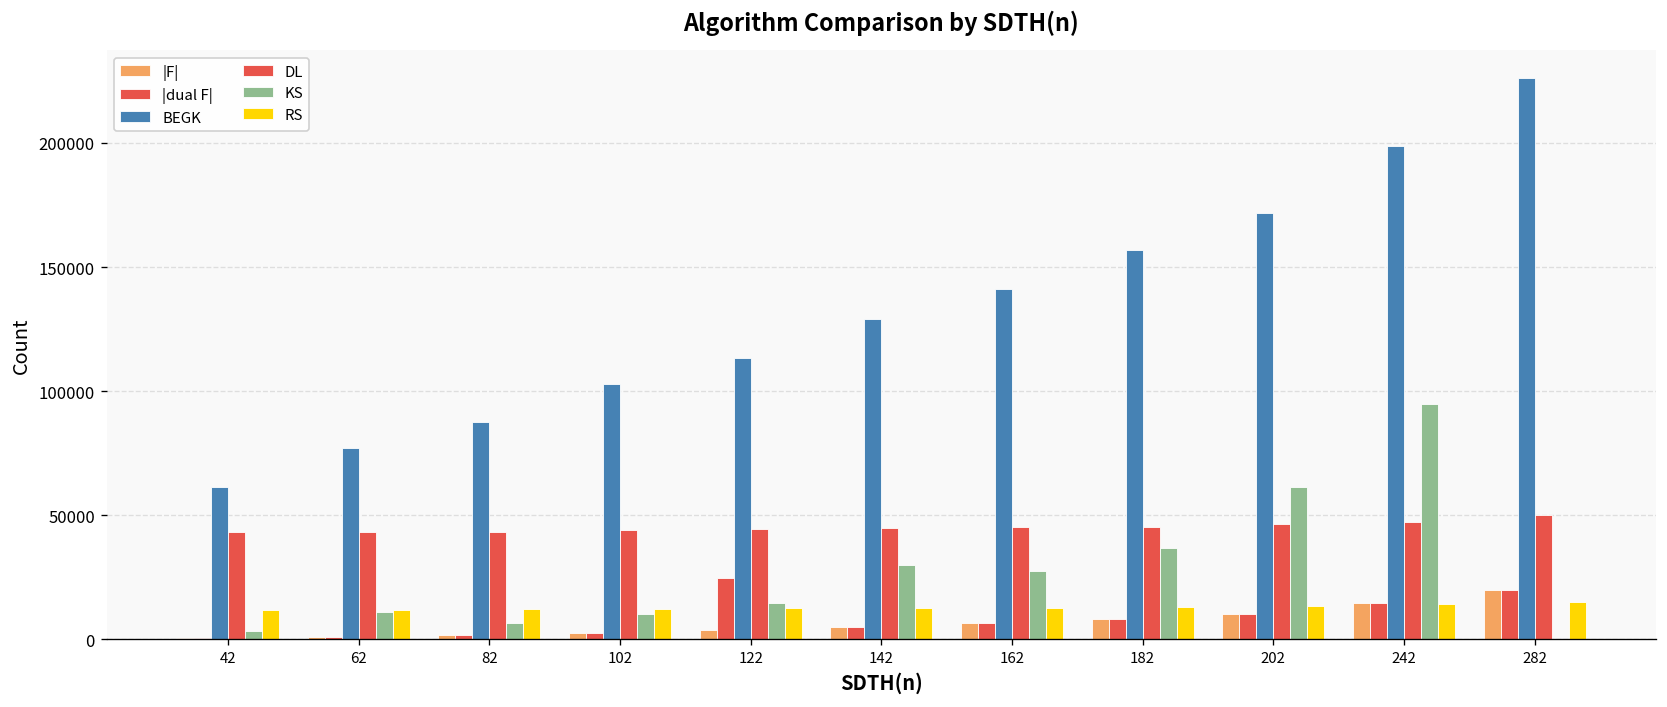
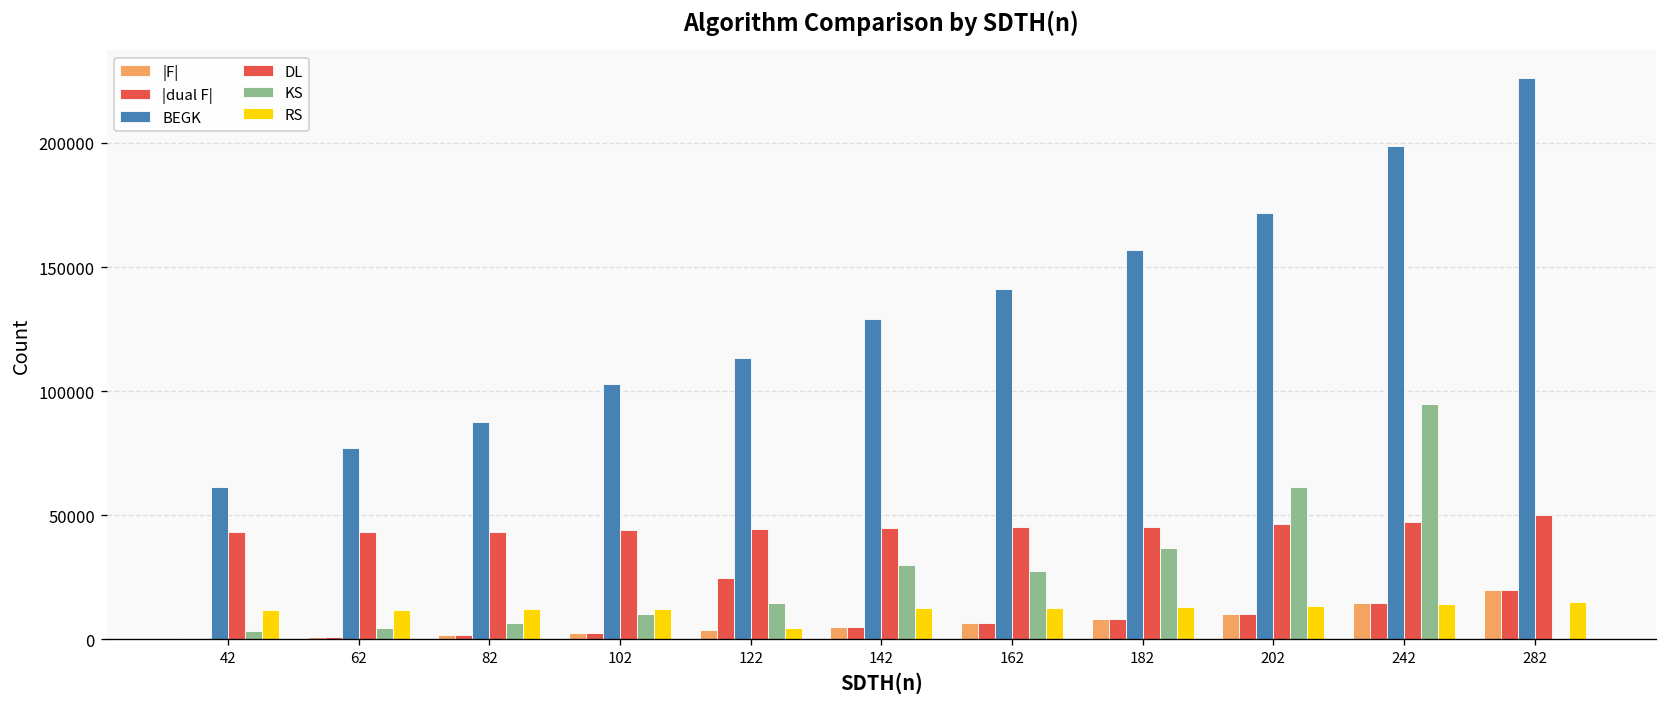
KS, 62: 11000 -> 5000
RS, 122: 12000 -> 5000
